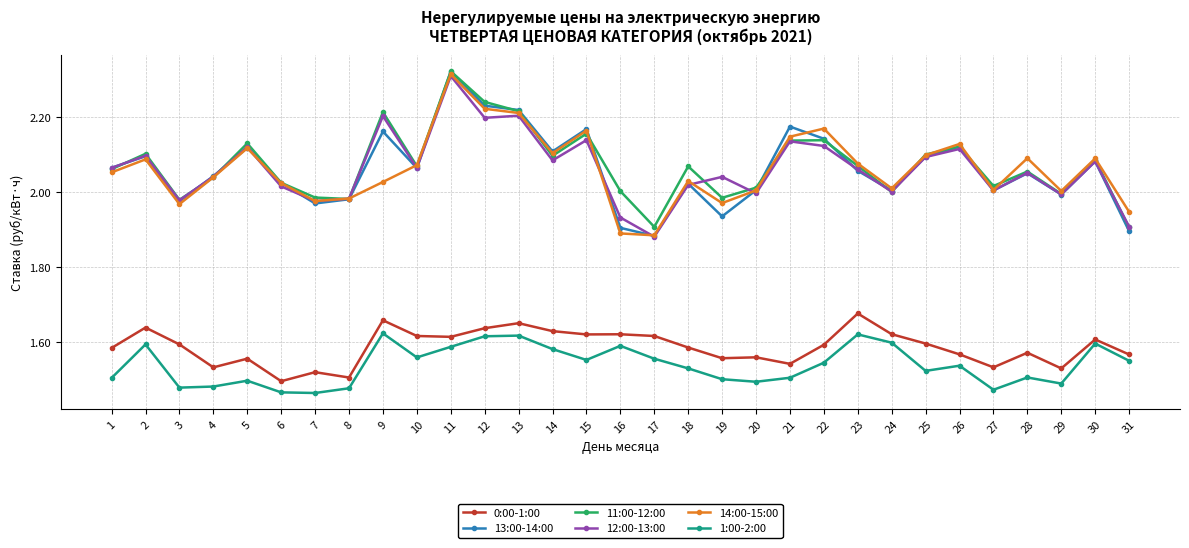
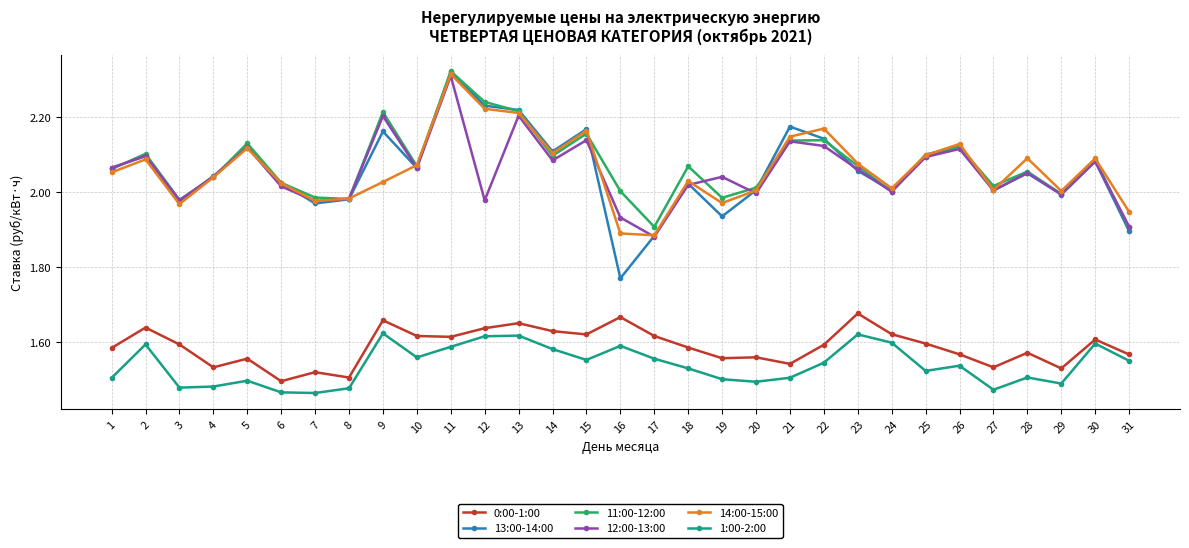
12:00-13:00, 12: 2.20 -> 1.98
0:00-1:00, 16: 1.62 -> 1.67
13:00-14:00, 16: 1.90 -> 1.77
